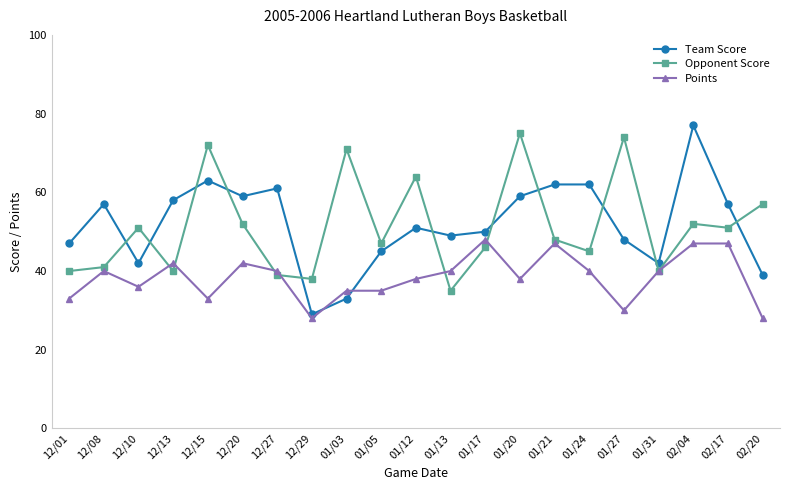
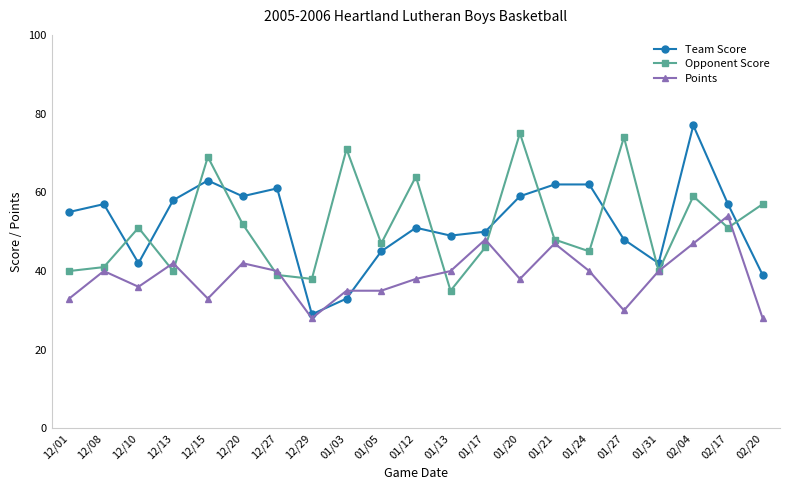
Team Score, 12/01: 47 -> 55
Opponent Score, 12/15: 72 -> 69
Opponent Score, 02/04: 52 -> 59
Points, 02/17: 47 -> 54
